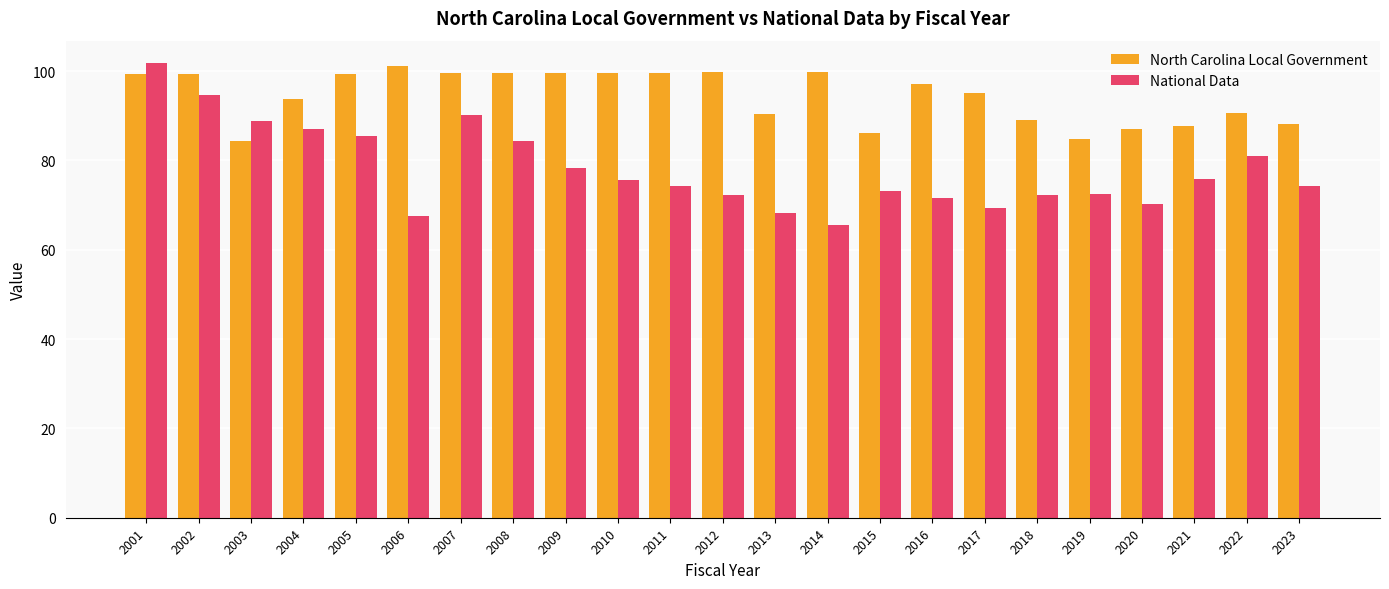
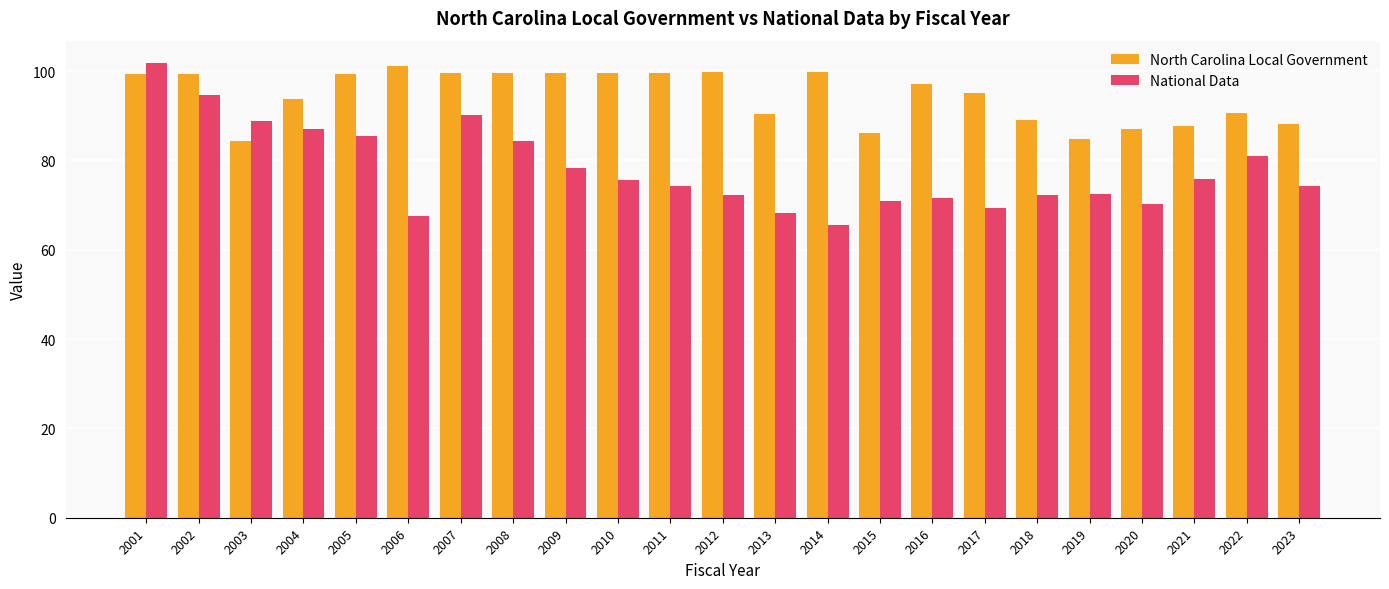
National Data, 2015: 73 -> 71
